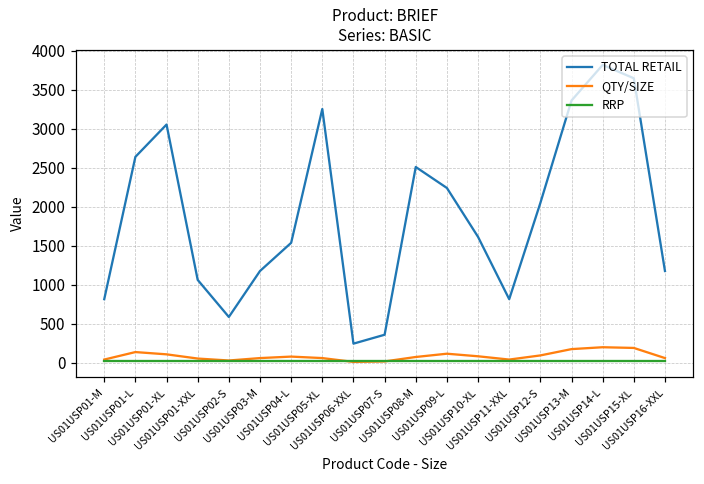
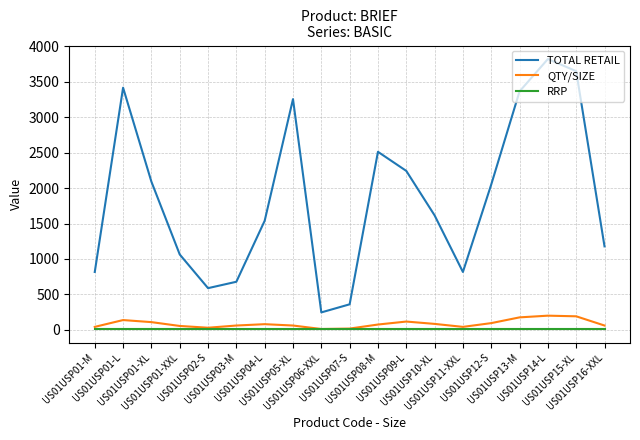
TOTAL RETAIL, US01USP01-L: 2600 -> 3400
TOTAL RETAIL, US01USP01-XL: 3100 -> 2100
TOTAL RETAIL, US01USP03-M: 1200 -> 700
